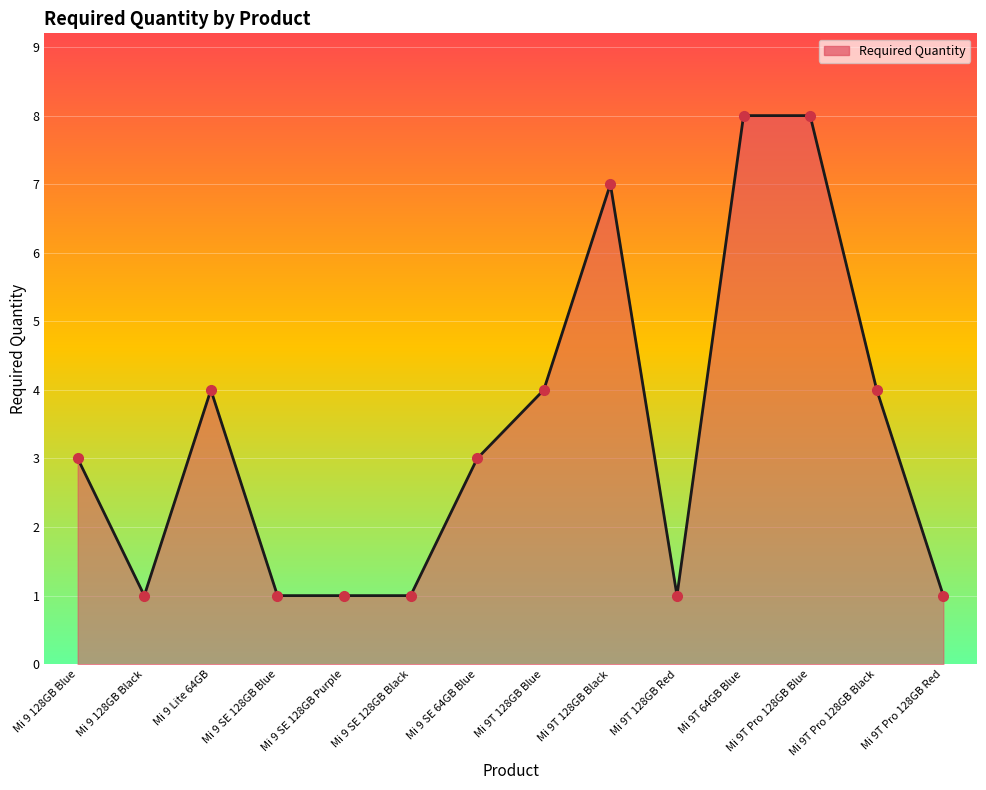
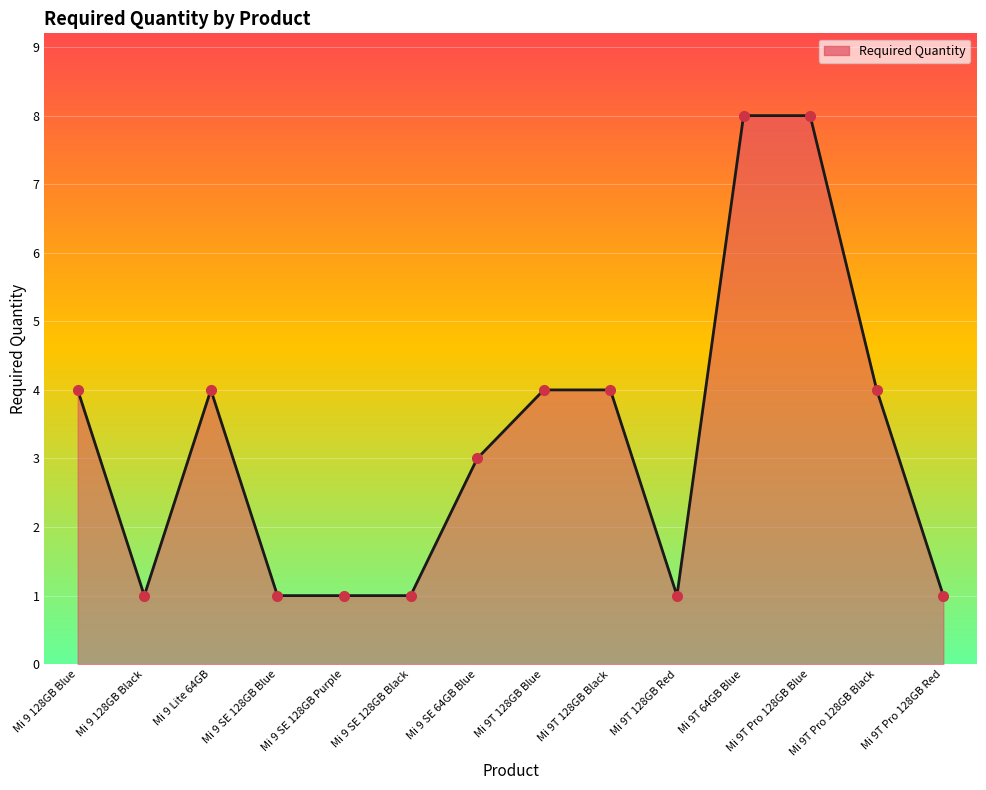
Mi 9 128GB Blue: 3 -> 4
Mi 9T 128GB Black: 7 -> 4
